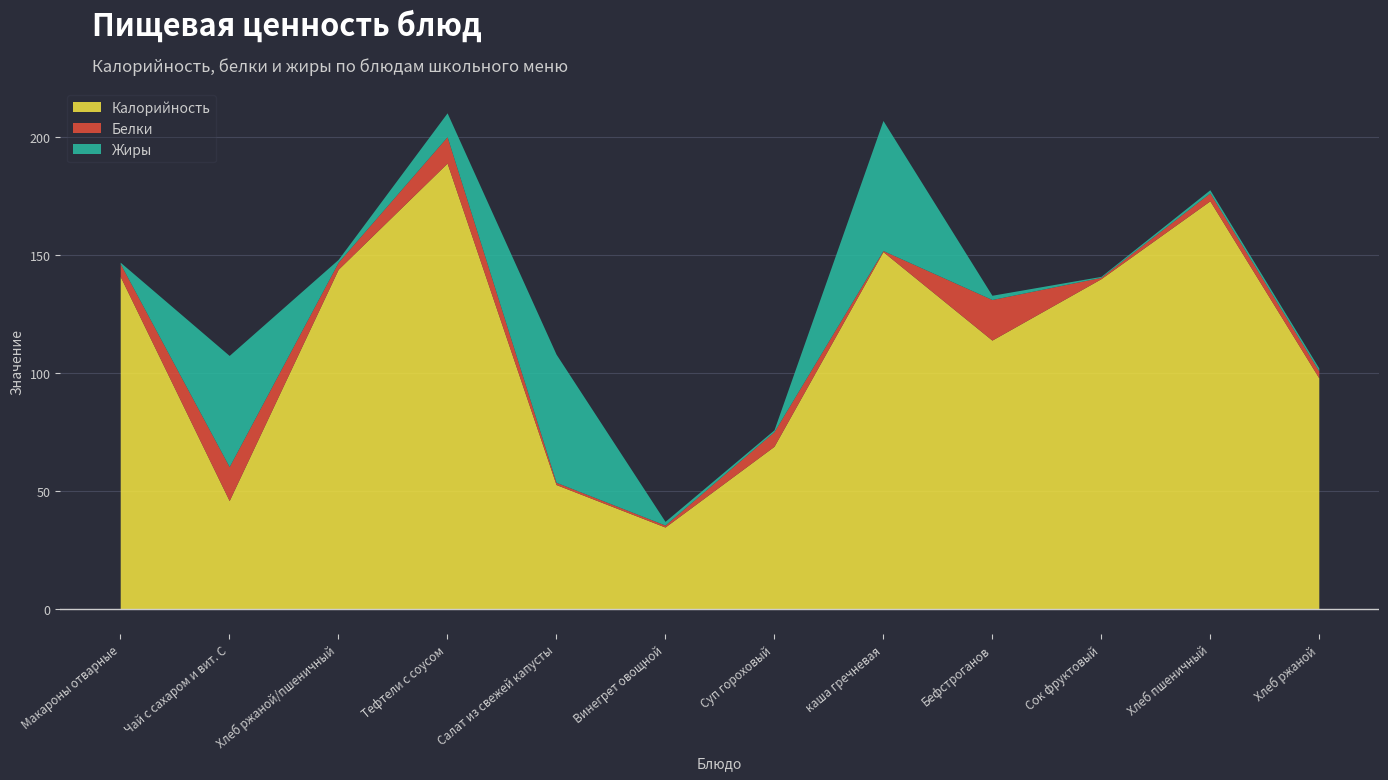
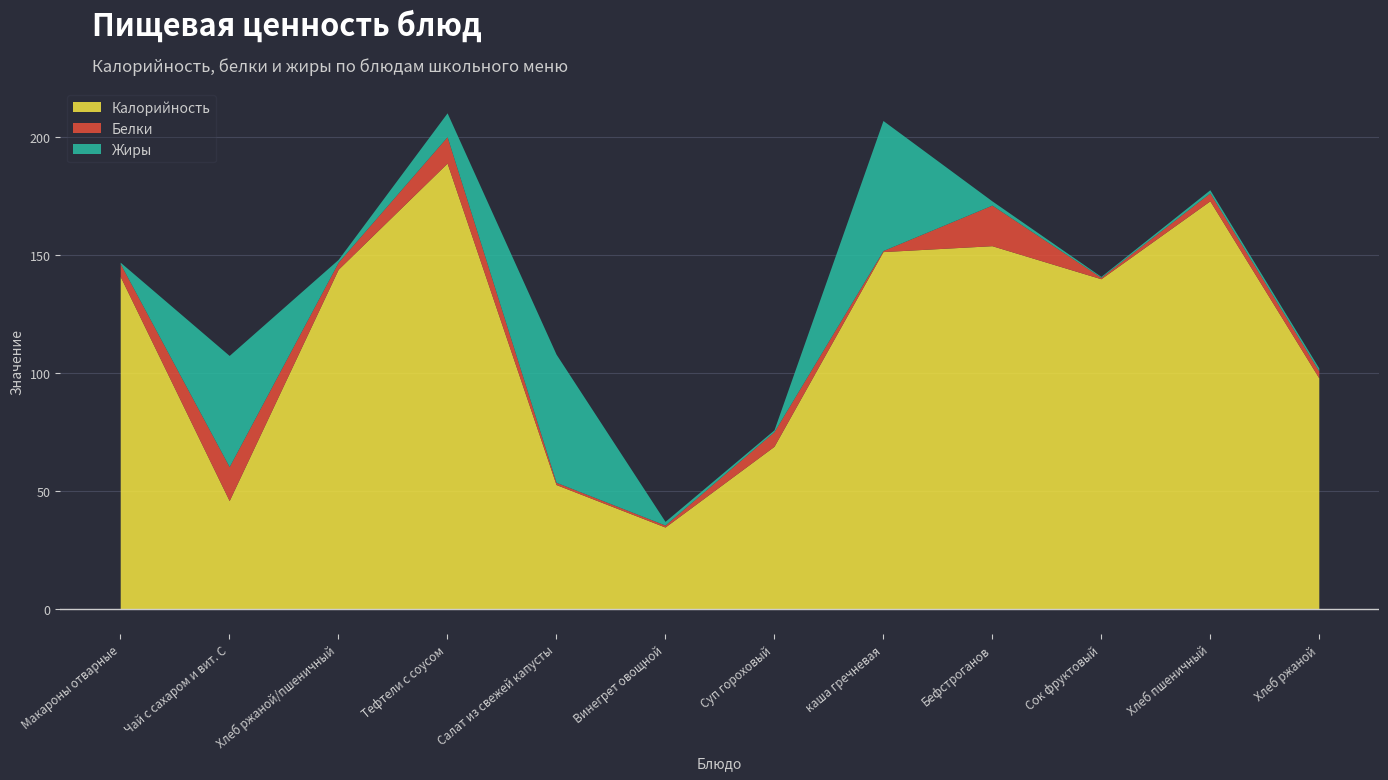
Калорийность, Бефстроганов: 114 -> 154
